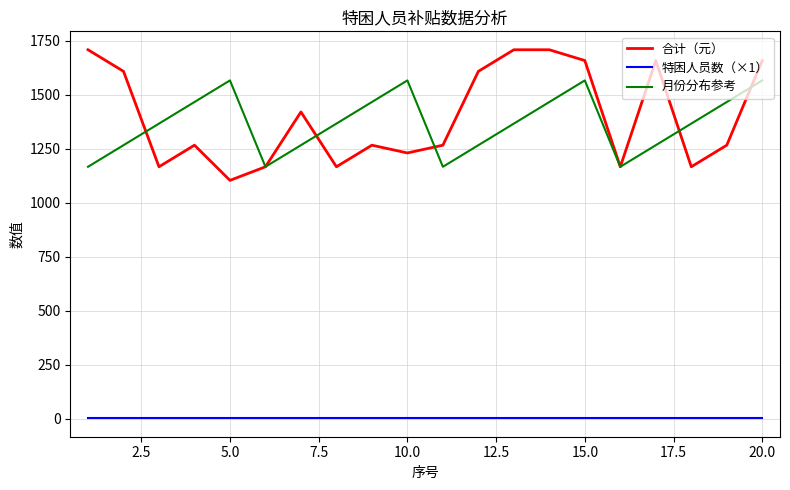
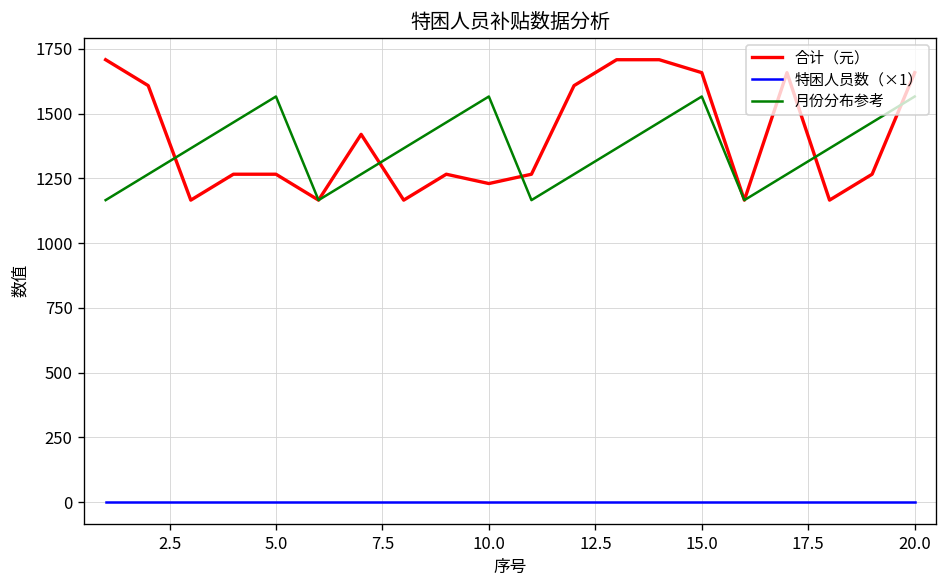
合计（元）, 5.0: 1100 -> 1270
